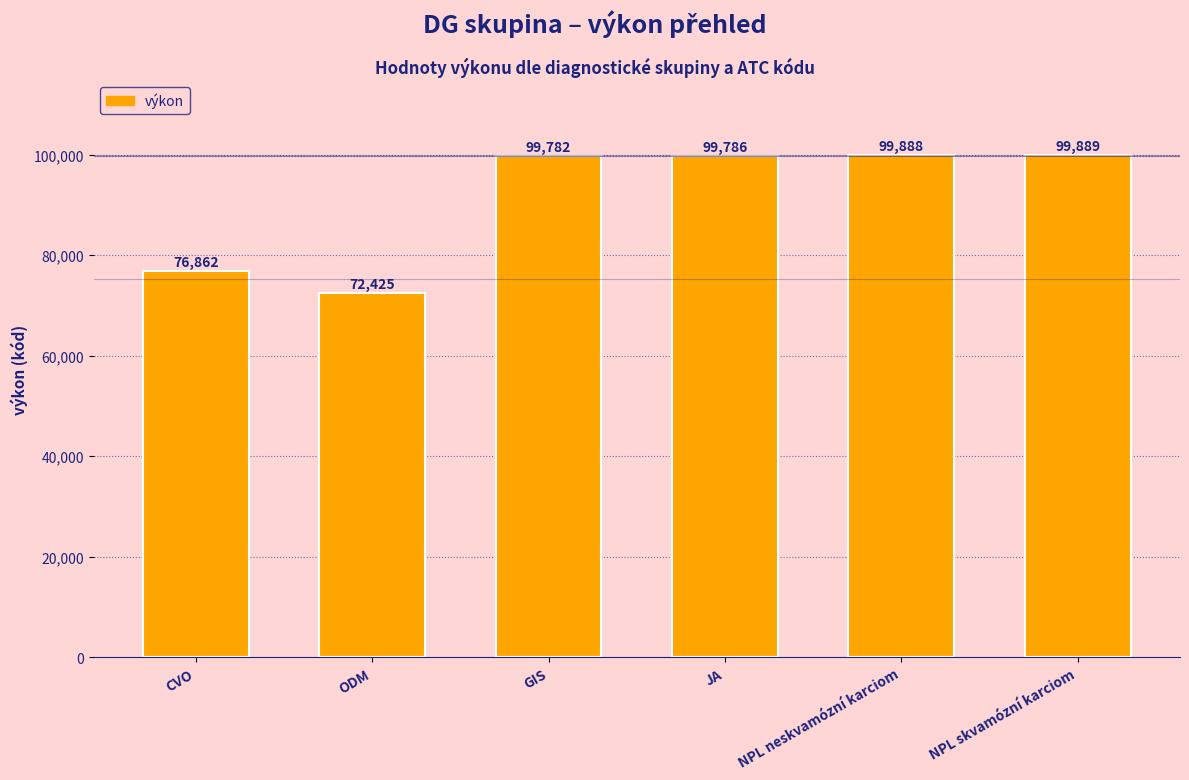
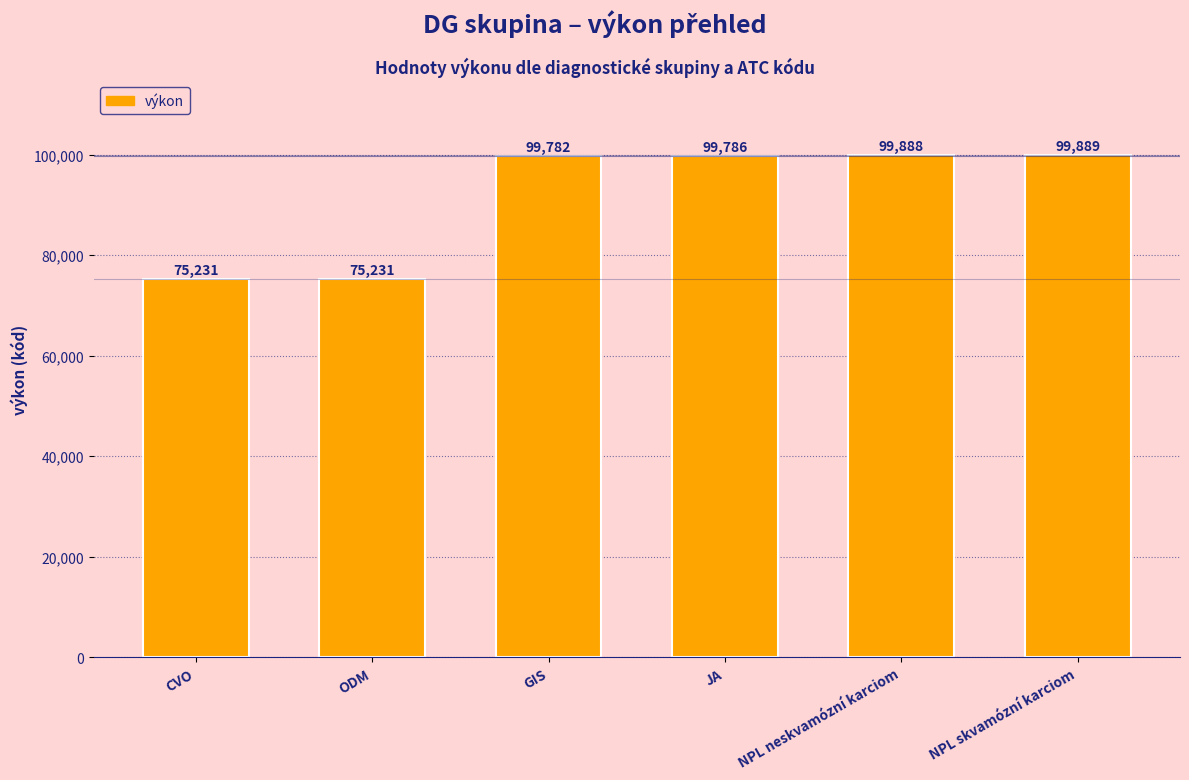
CVO: 76,862 -> 75,231
ODM: 72,425 -> 75,231
